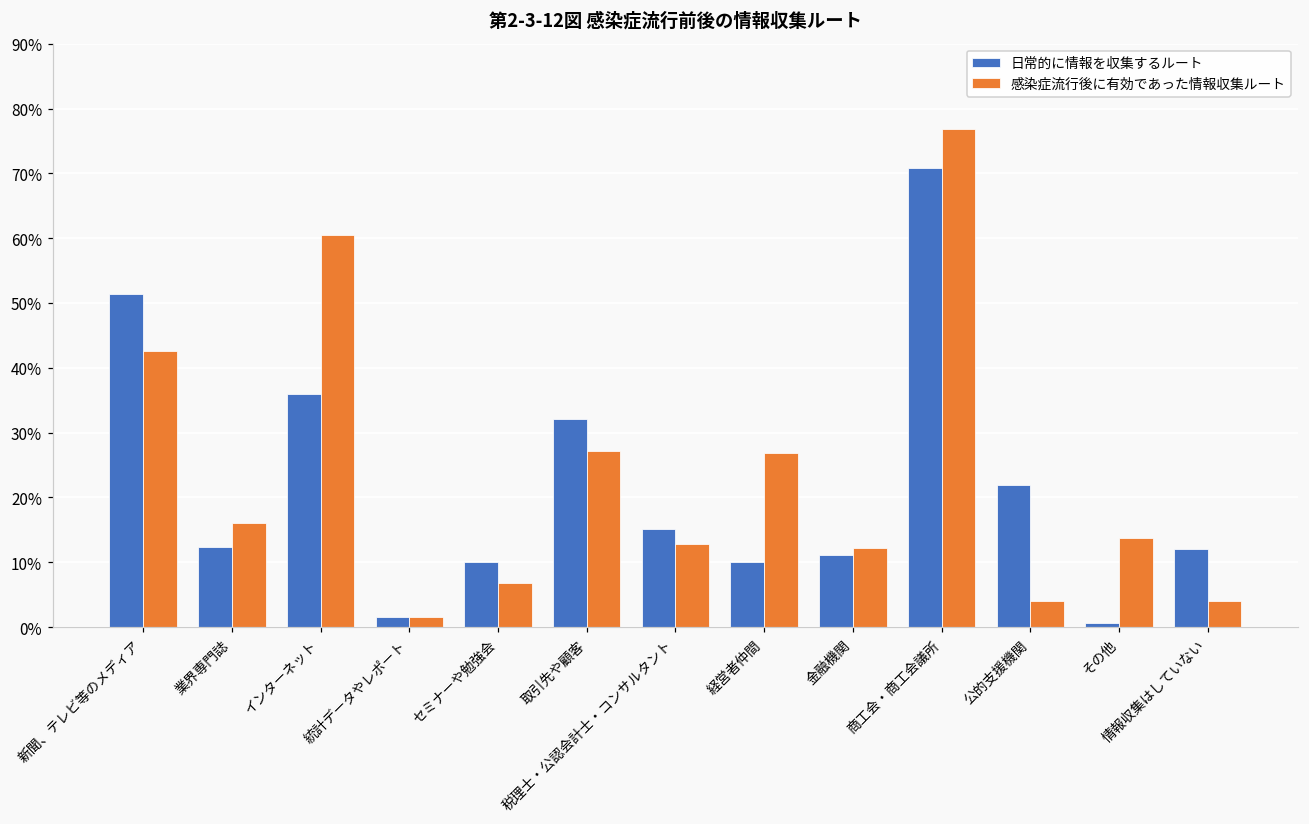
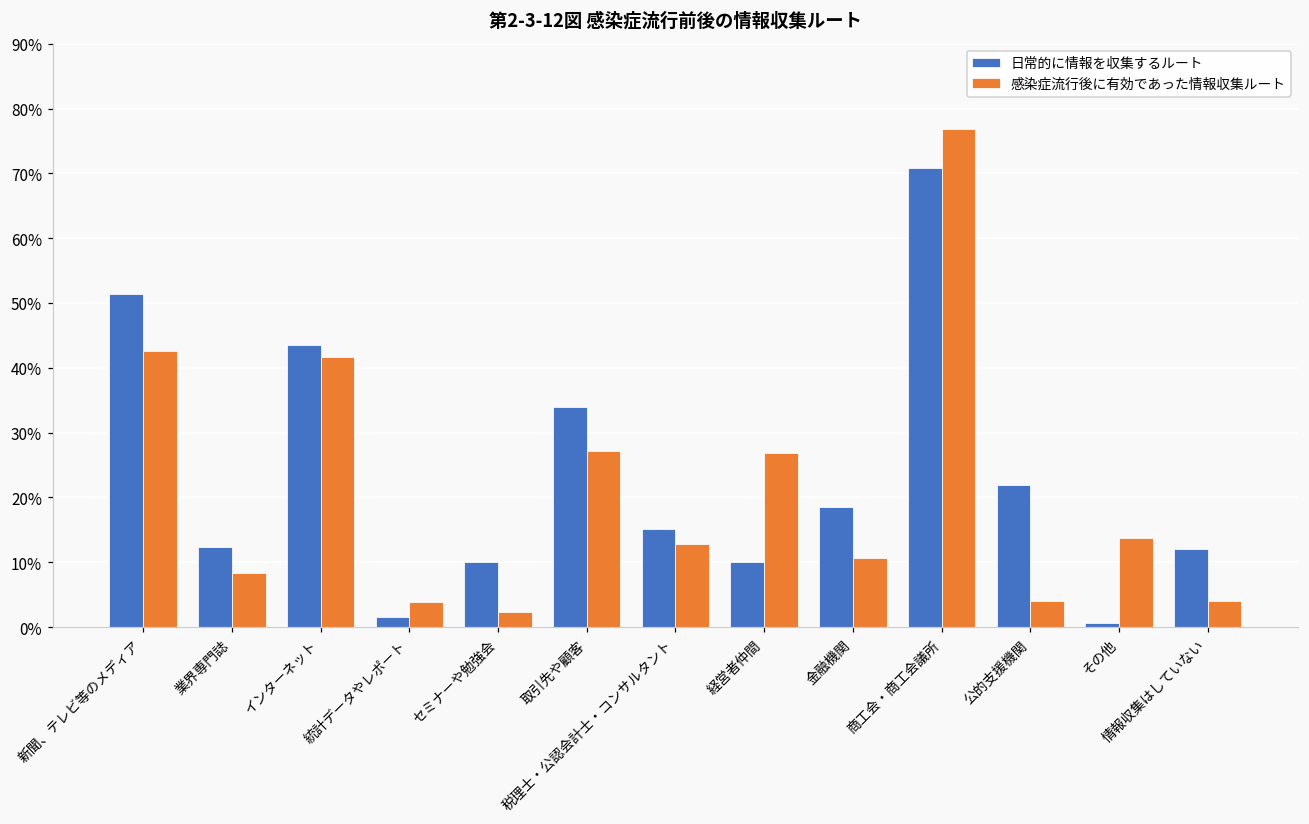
感染症流行後に有効であった情報収集ルート, 業界専門誌: 16% -> 8%
日常的に情報を収集するルート, インターネット: 36% -> 44%
感染症流行後に有効であった情報収集ルート, インターネット: 61% -> 42%
感染症流行後に有効であった情報収集ルート, 統計データやレポート: 2% -> 4%
感染症流行後に有効であった情報収集ルート, セミナーや勉強会: 7% -> 2%
日常的に情報を収集するルート, 取引先や顧客: 32% -> 34%
日常的に情報を収集するルート, 金融機関: 11% -> 19%
感染症流行後に有効であった情報収集ルート, 金融機関: 12% -> 11%
